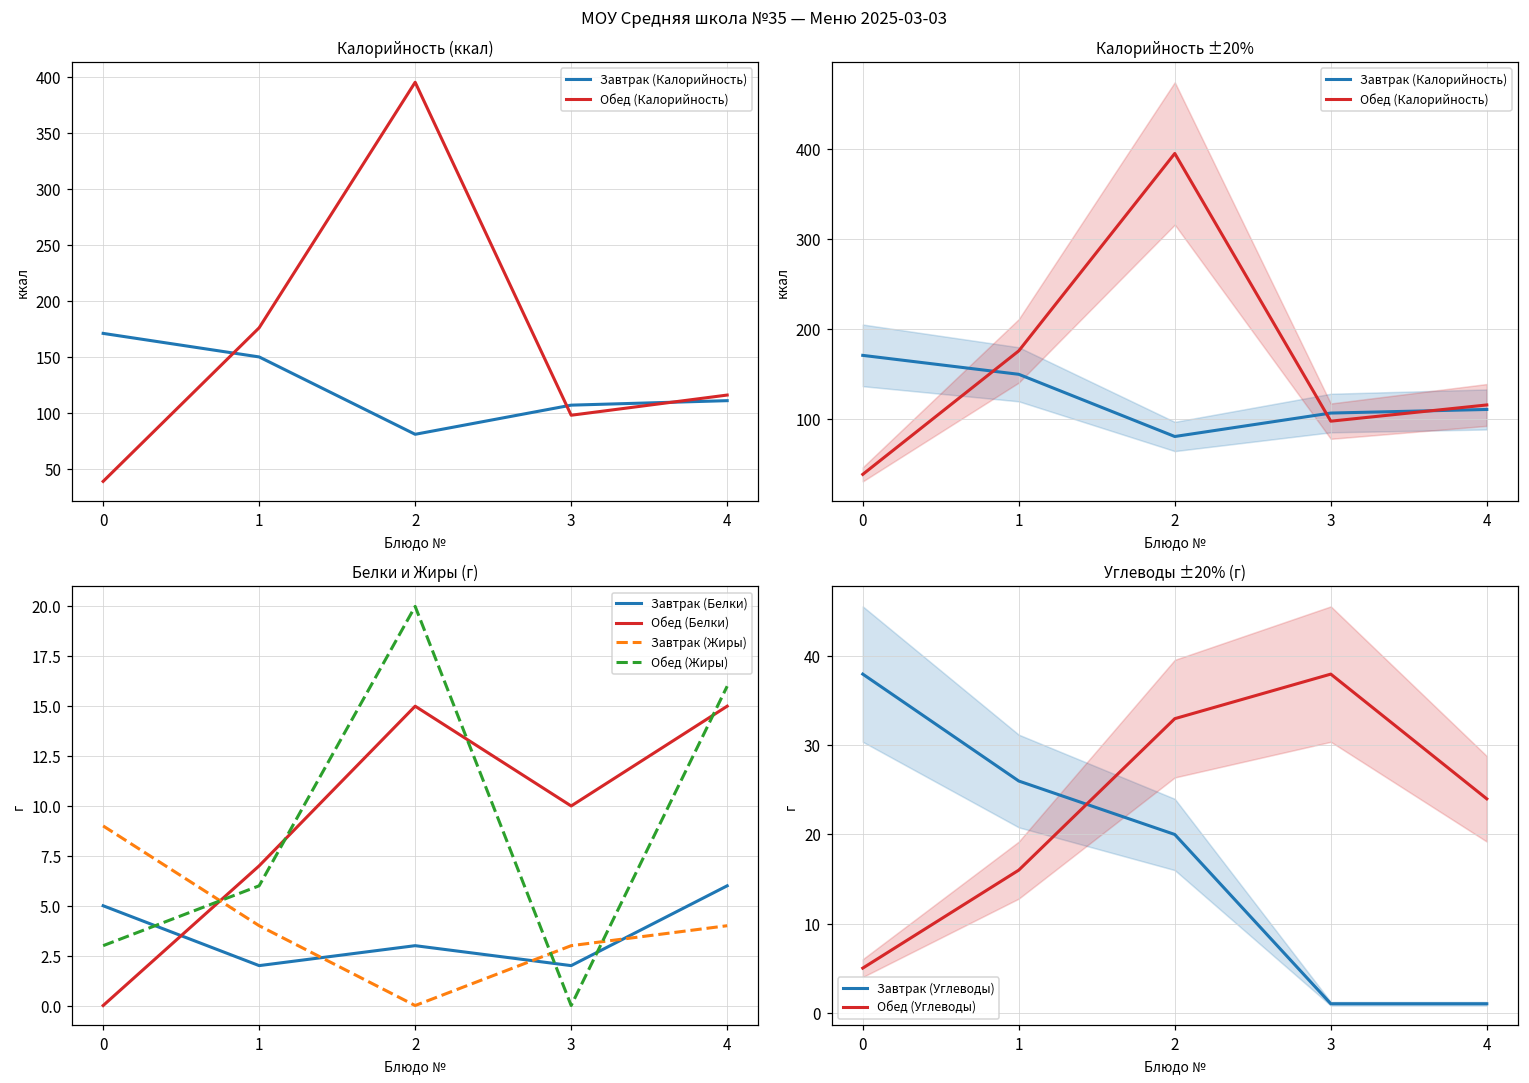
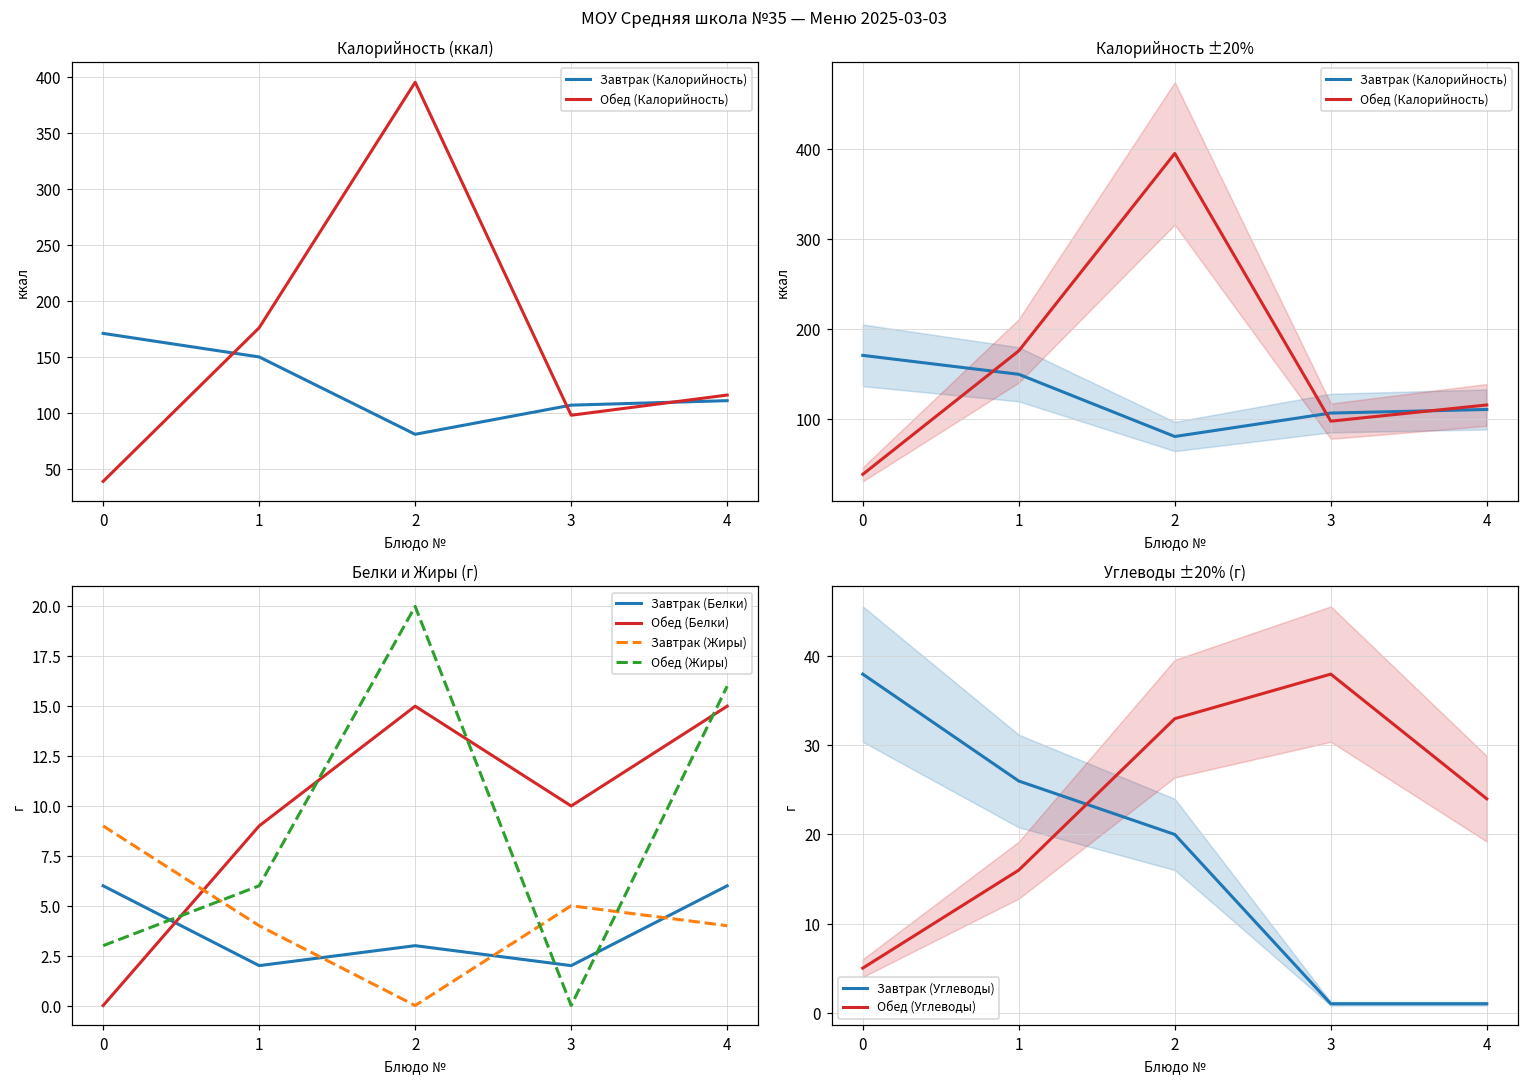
Белки и Жиры (г), Завтрак (Белки), 0: 5 -> 6
Белки и Жиры (г), Обед (Белки), 1: 7 -> 9
Белки и Жиры (г), Завтрак (Жиры), 3: 3 -> 5
